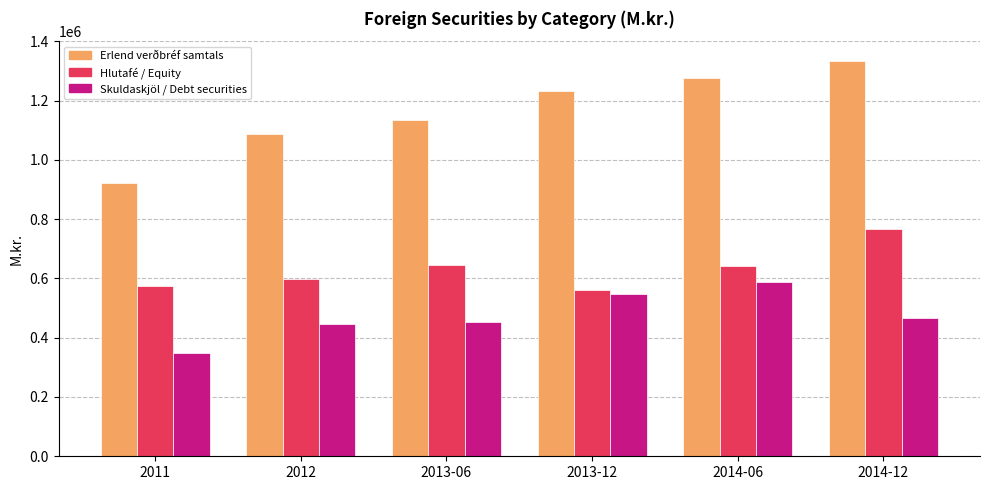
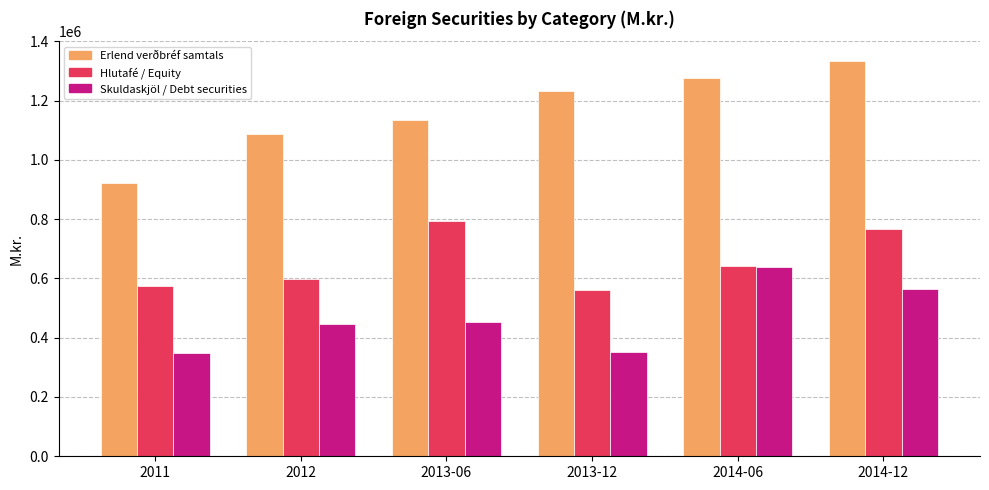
Hlutafé / Equity, 2013-06: 640000 -> 790000
Skuldaskjöl / Debt securities, 2013-12: 550000 -> 350000
Skuldaskjöl / Debt securities, 2014-06: 590000 -> 640000
Skuldaskjöl / Debt securities, 2014-12: 470000 -> 570000
